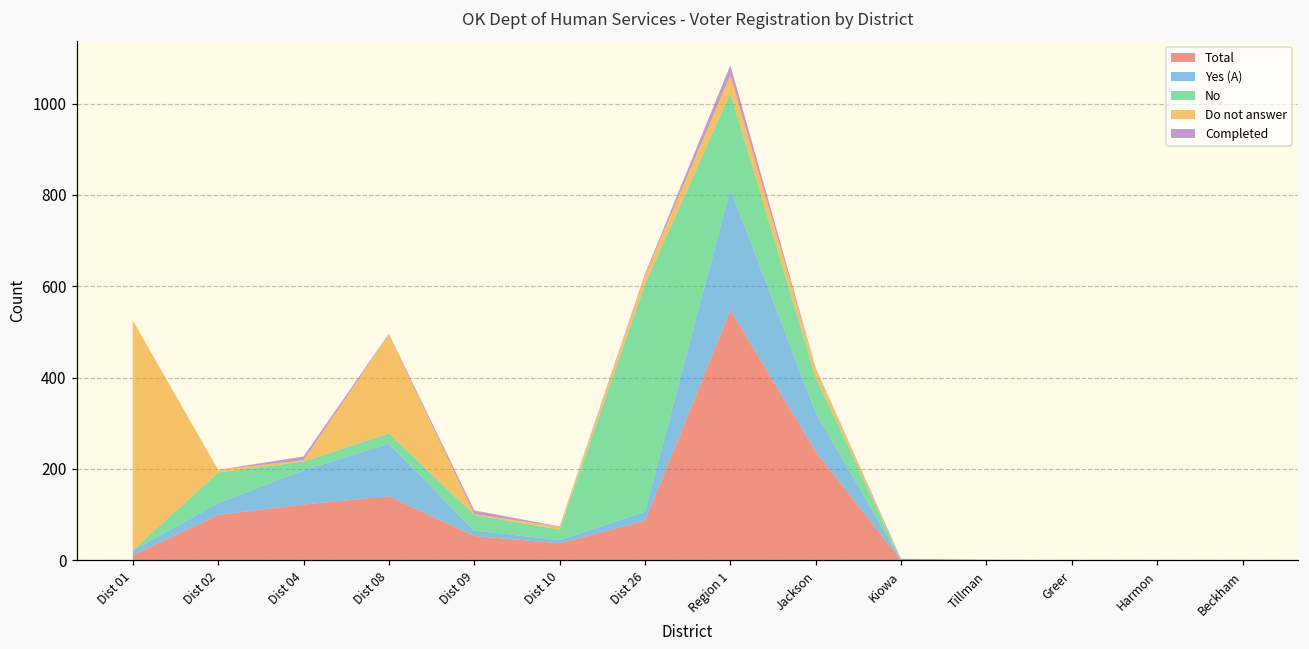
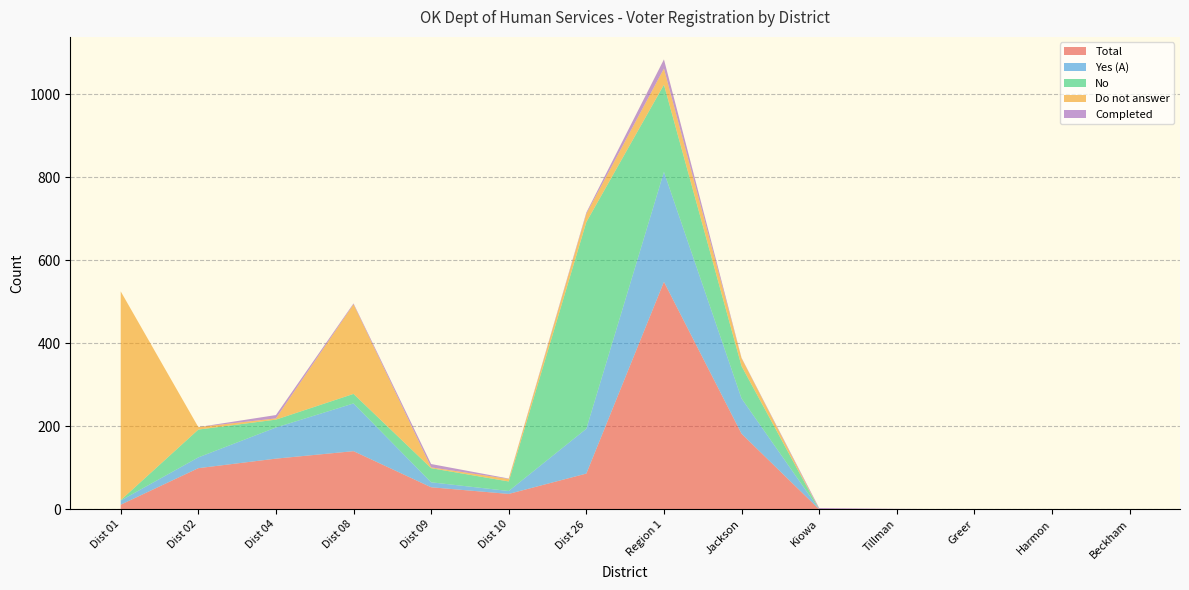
Yes (A), Dist 26: 20 -> 110
Total, Jackson: 240 -> 180
